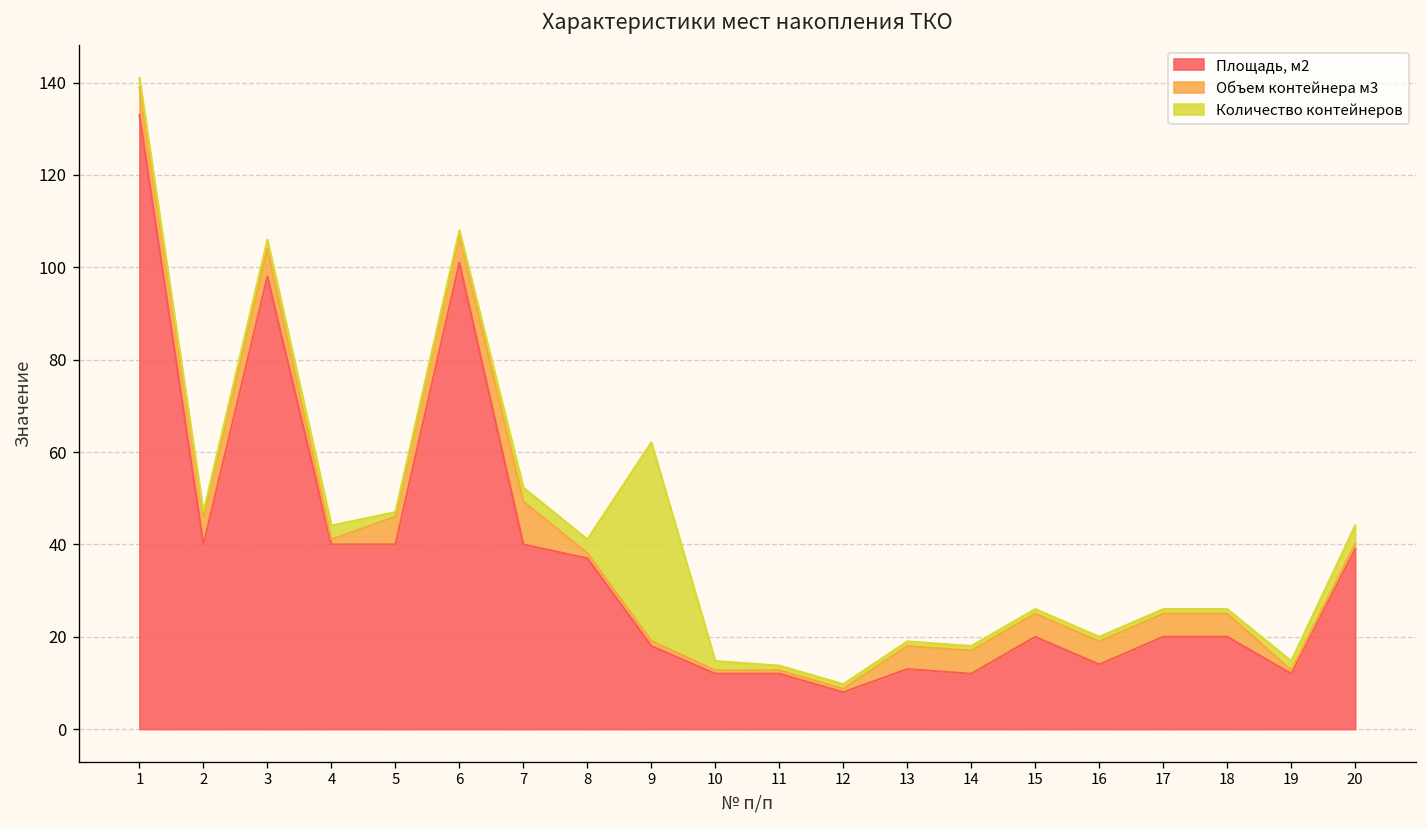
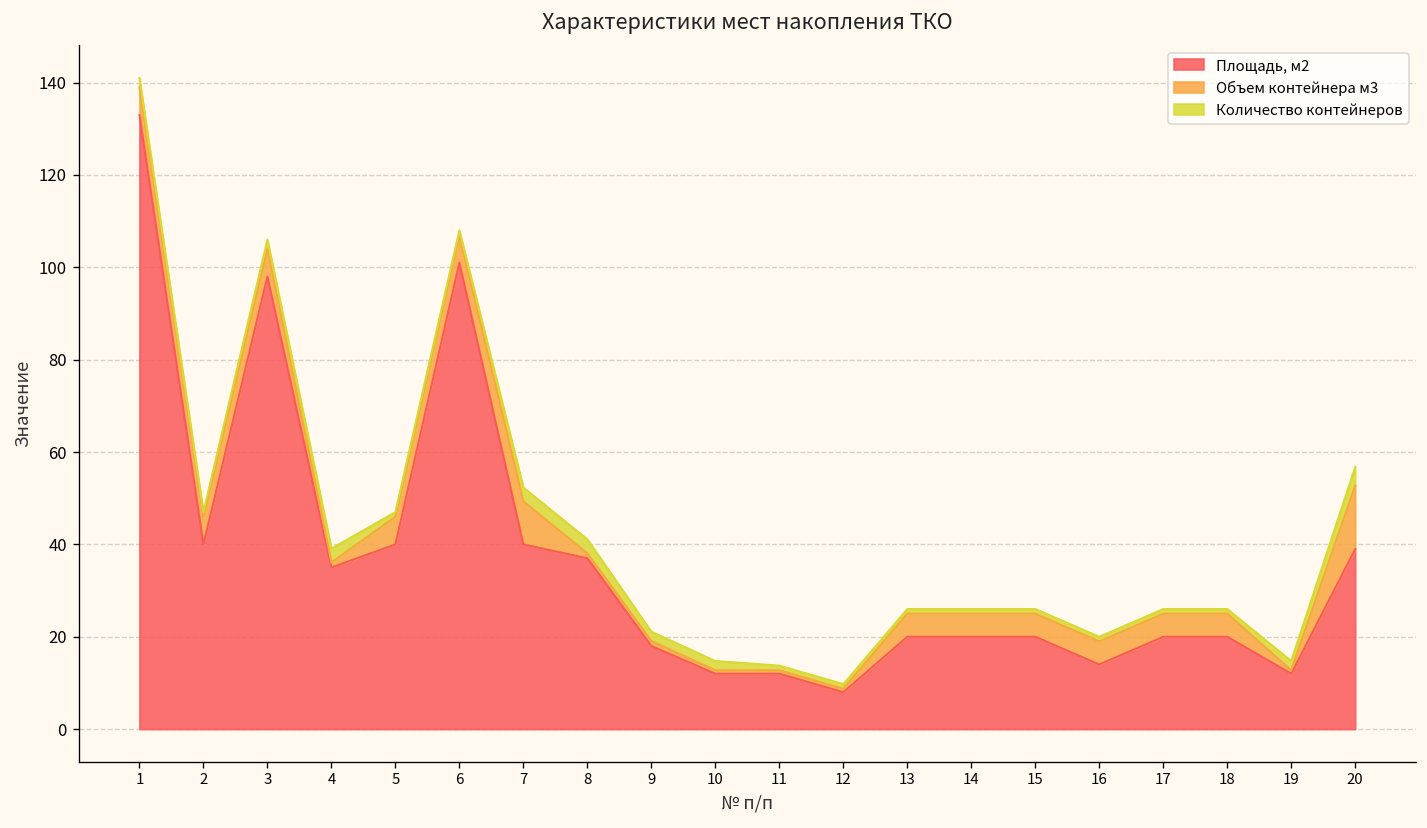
Площадь, м2, 4: 40 -> 35
Количество контейнеров, 9: 43 -> 2
Площадь, м2, 13: 13 -> 20
Площадь, м2, 14: 12 -> 20
Объем контейнера м3, 20: 1 -> 14
